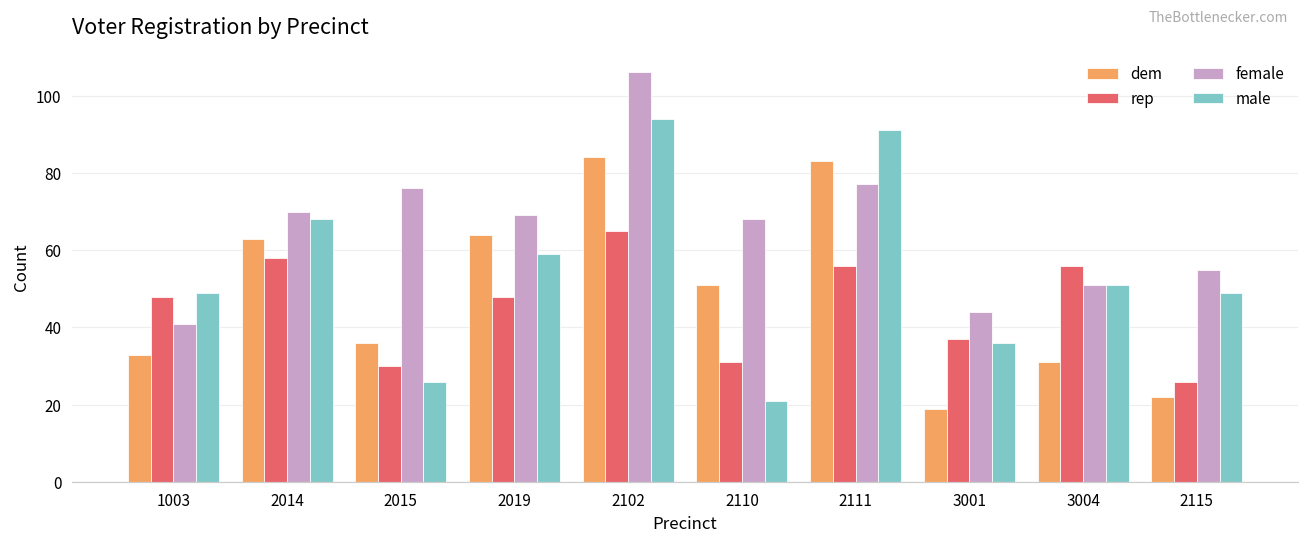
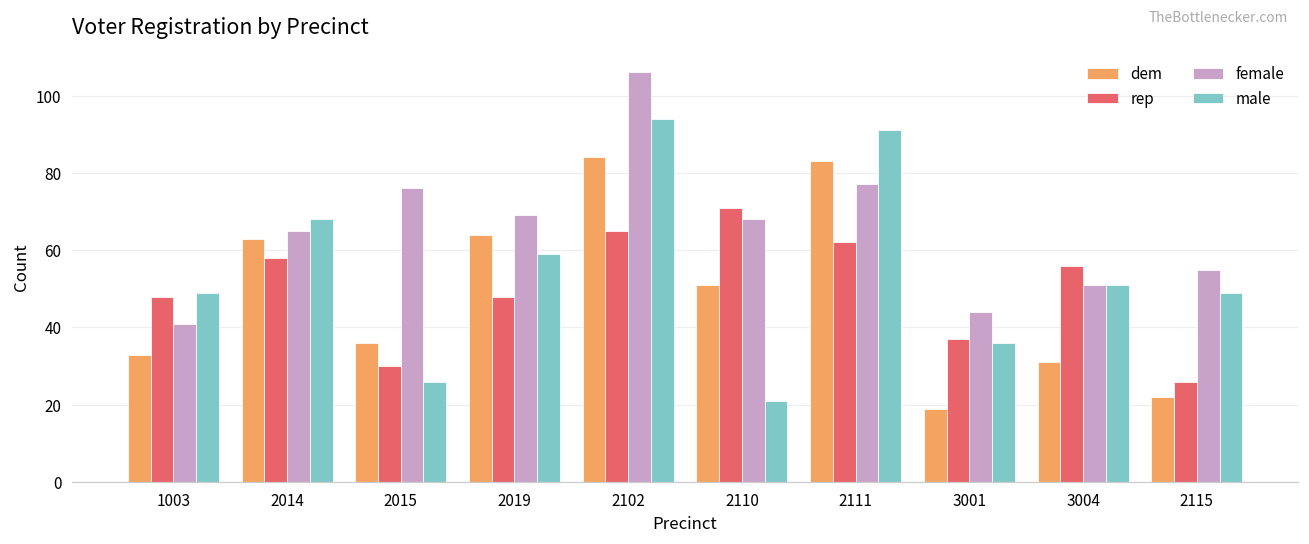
female, 2014: 70 -> 65
rep, 2110: 31 -> 71
rep, 2111: 56 -> 62
